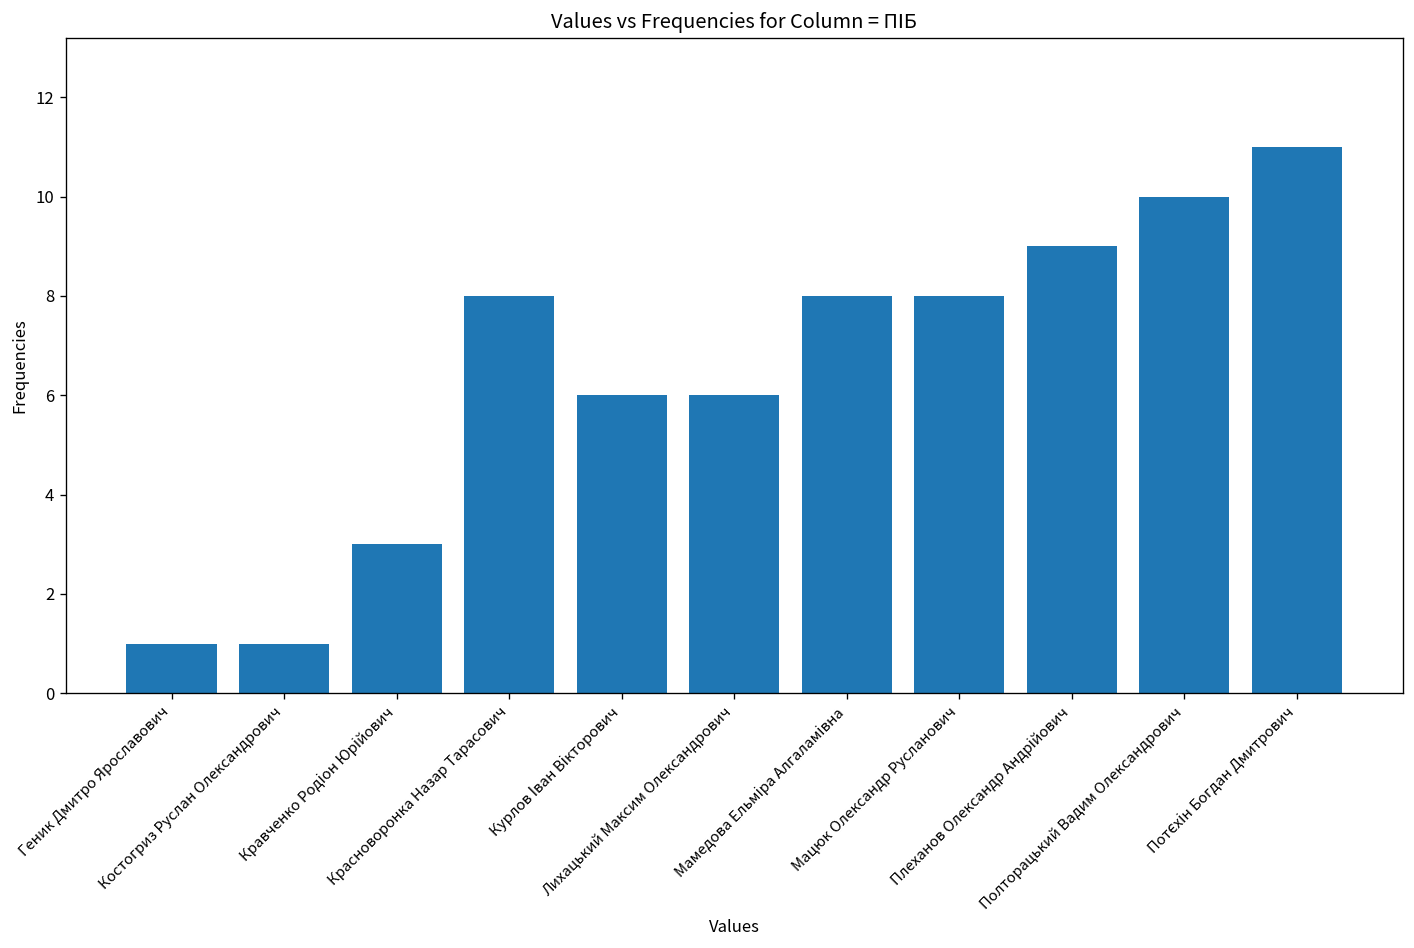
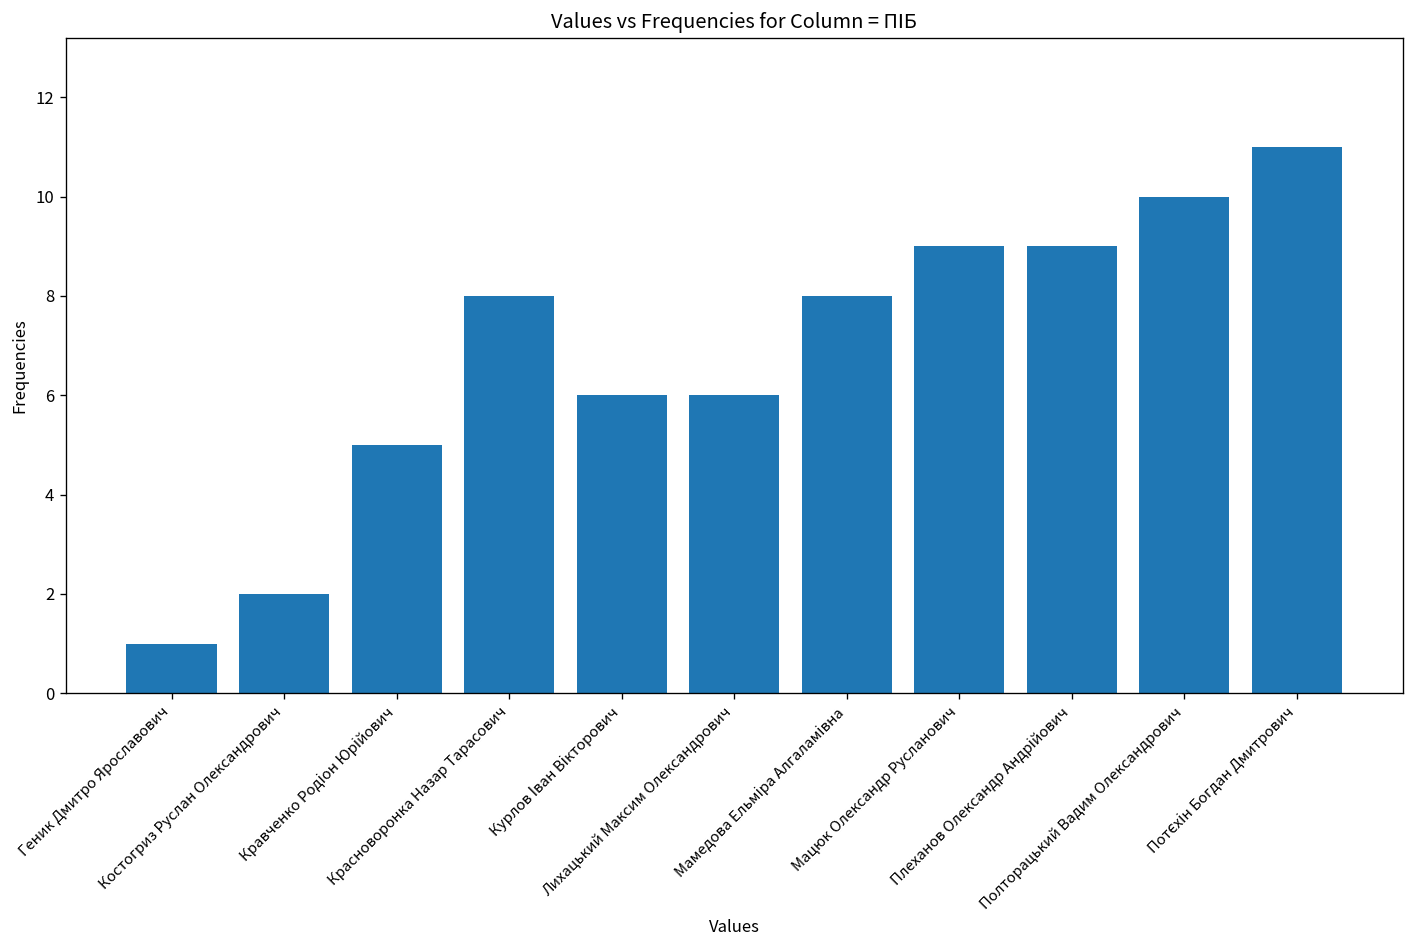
Костогриз Руслан Олександрович: 1 -> 2
Кравченко Родіон Юрійович: 3 -> 5
Мацюк Олександр Русланович: 8 -> 9
